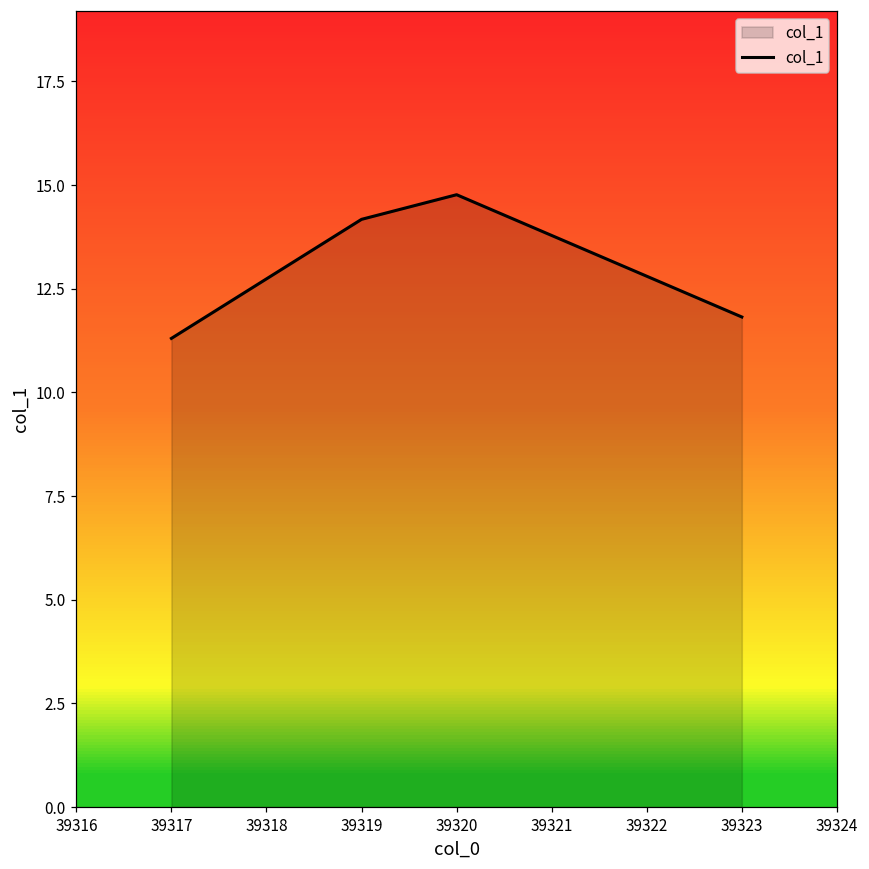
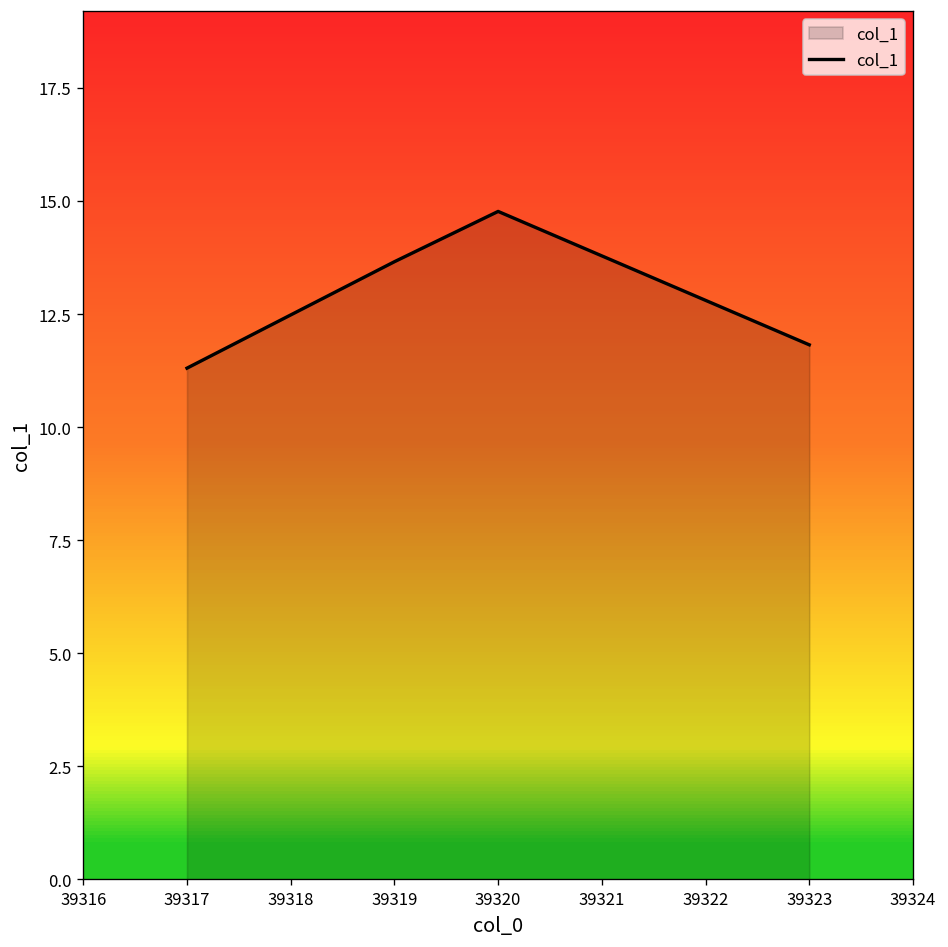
39319: 14.2 -> 13.7
